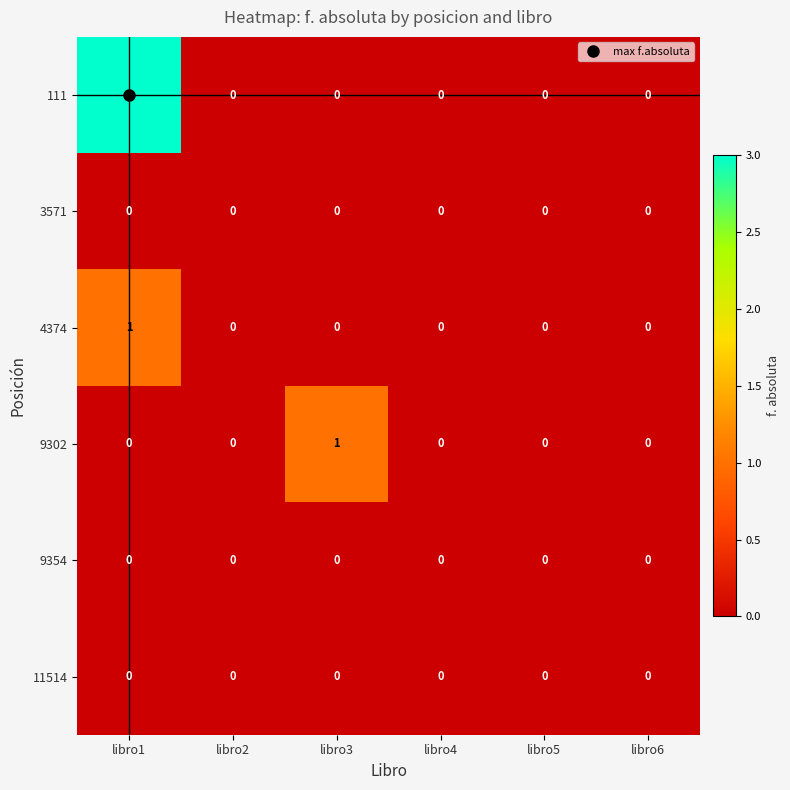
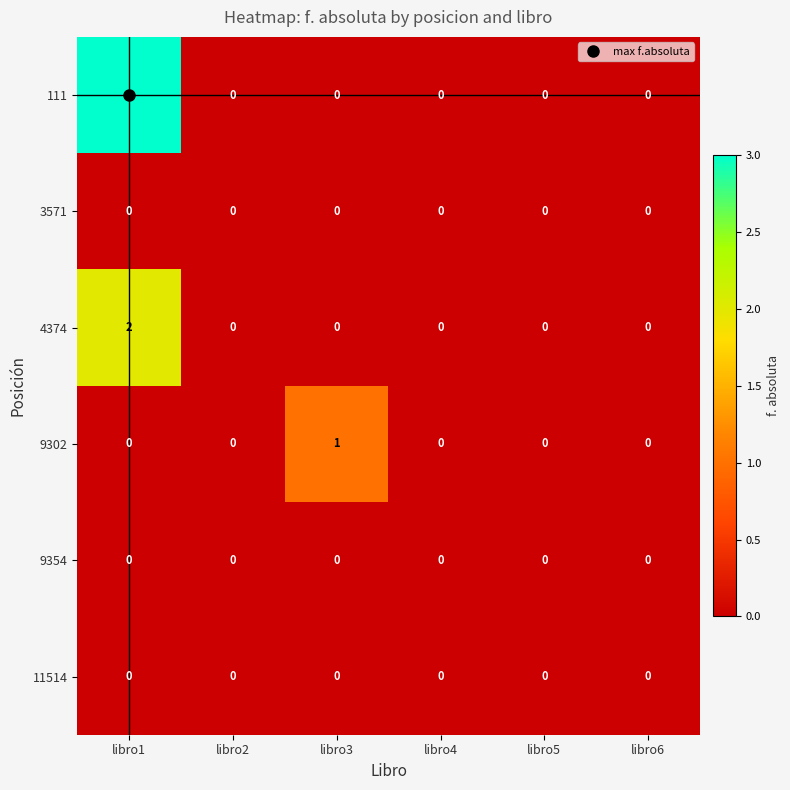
4374, libro1: 1 -> 2
